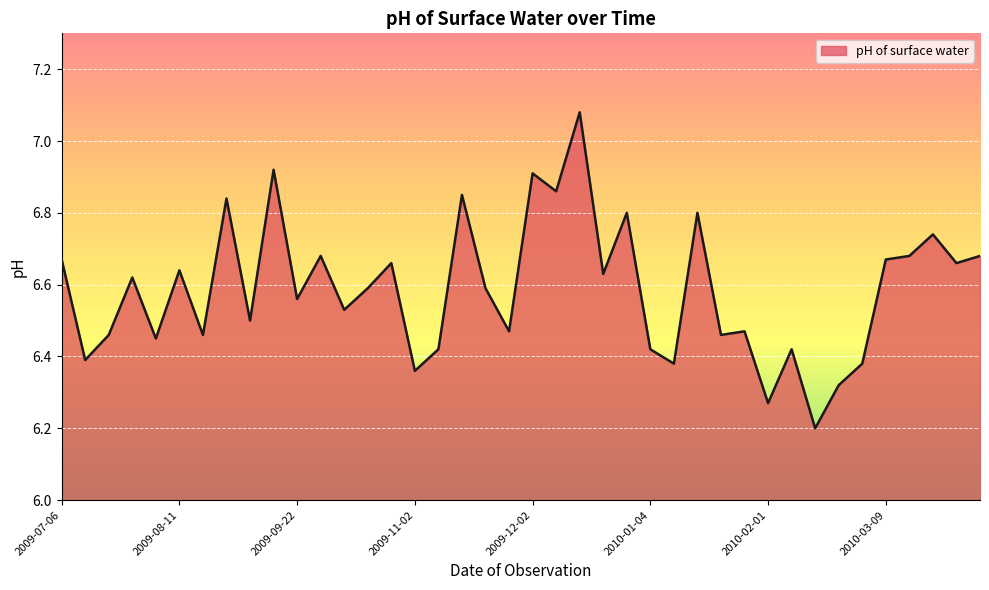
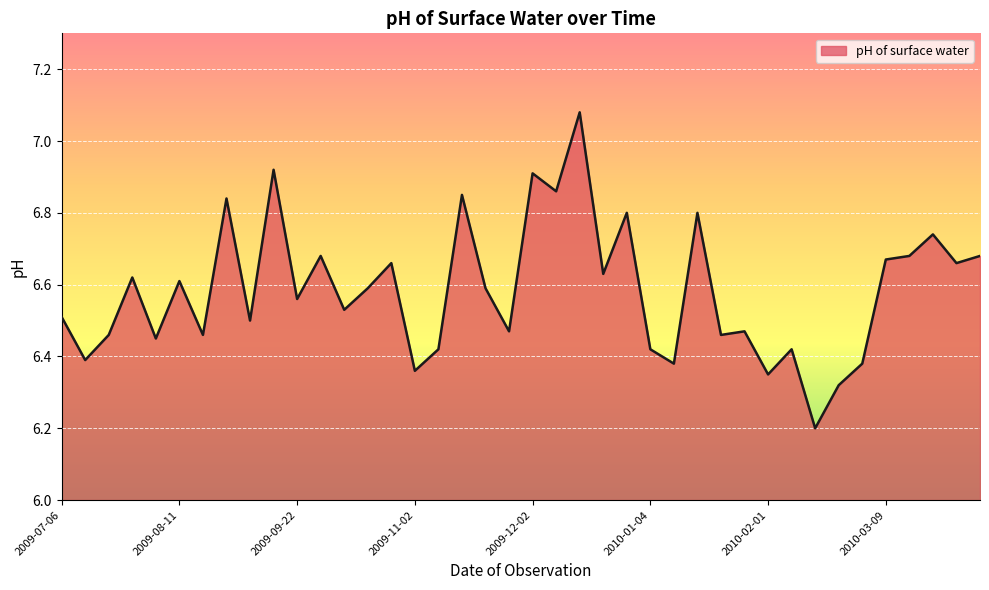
2009-07-06: 6.67 -> 6.51
2009-08-11: 6.64 -> 6.61
2010-02-01: 6.27 -> 6.35
